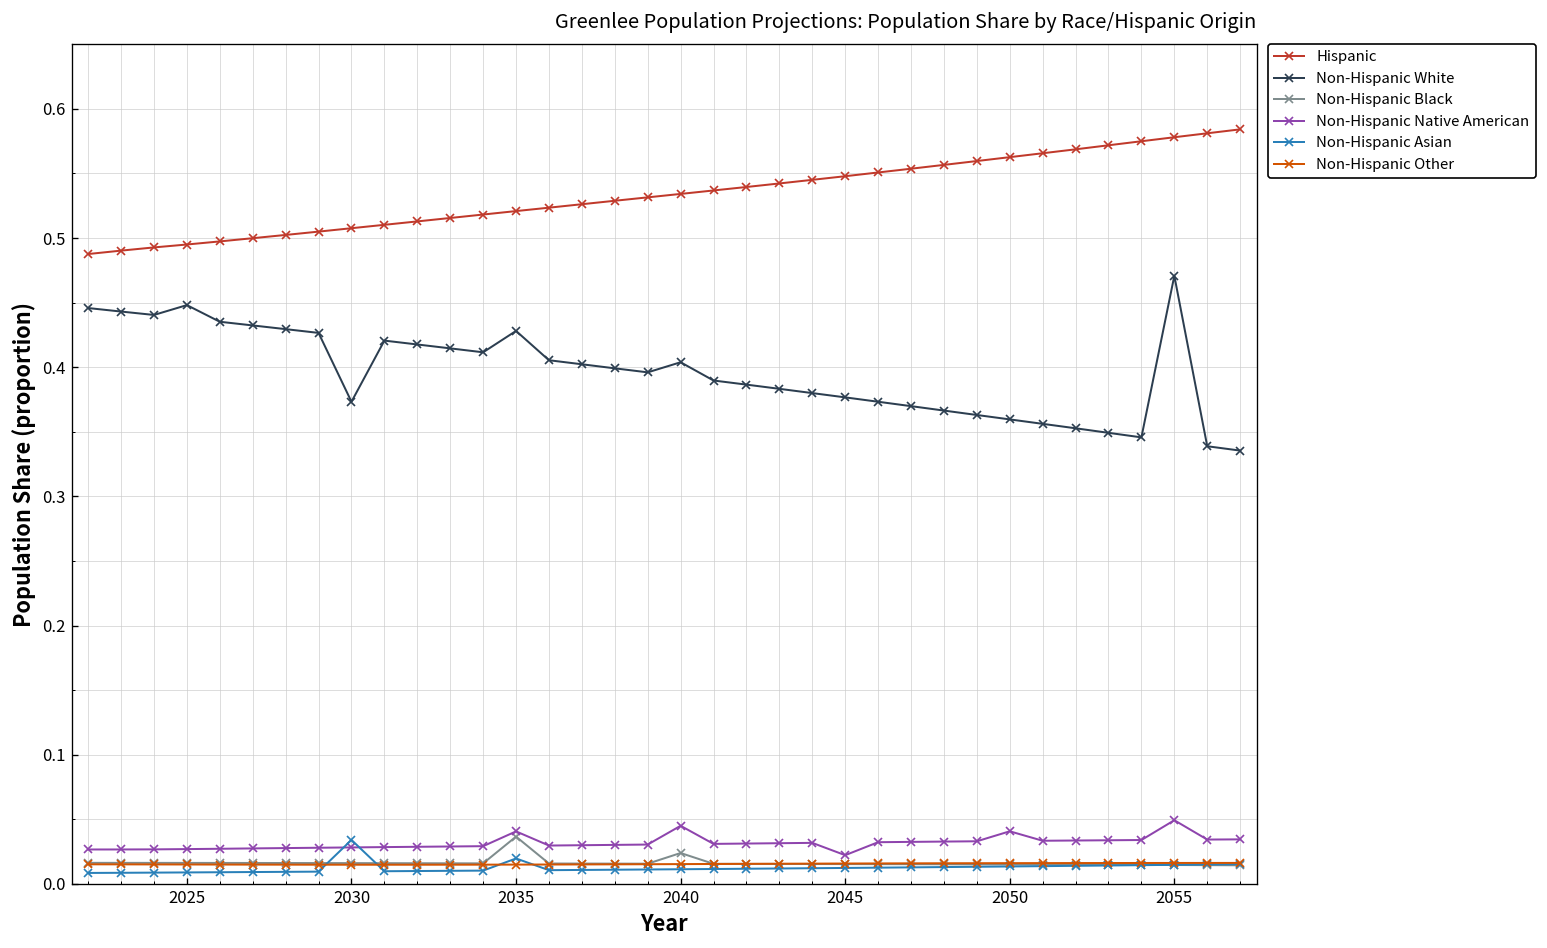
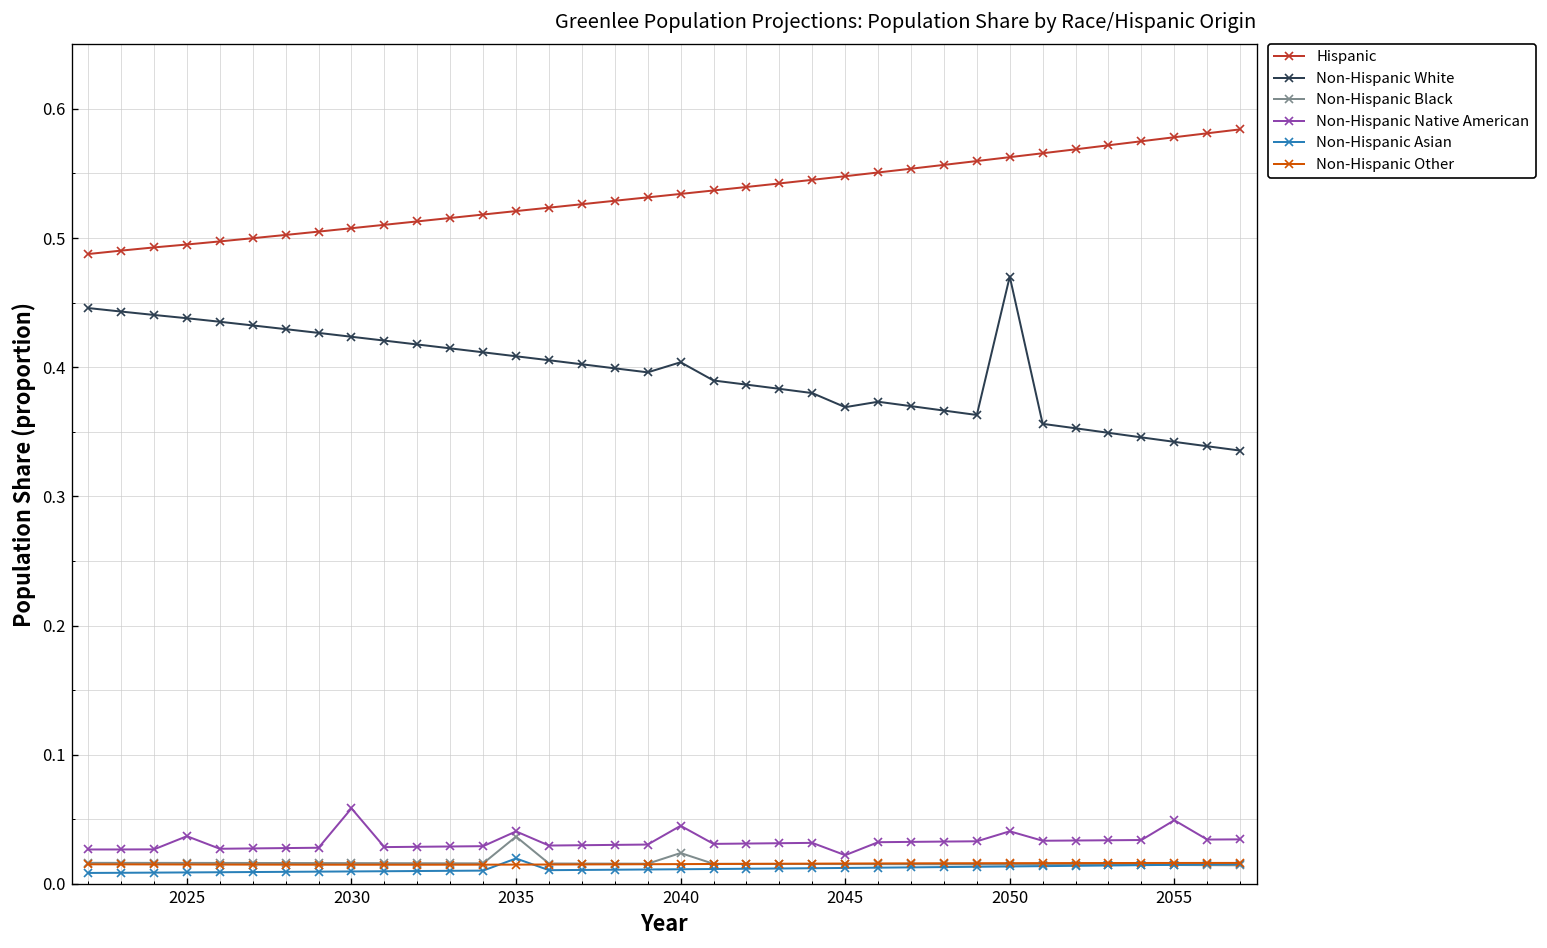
Non-Hispanic White, 2025: 0.448 -> 0.438
Non-Hispanic Native American, 2025: 0.027 -> 0.037
Non-Hispanic White, 2030: 0.373 -> 0.424
Non-Hispanic Native American, 2030: 0.028 -> 0.058
Non-Hispanic Asian, 2030: 0.034 -> 0.010
Non-Hispanic White, 2035: 0.428 -> 0.408
Non-Hispanic White, 2045: 0.377 -> 0.369
Non-Hispanic White, 2050: 0.360 -> 0.470
Non-Hispanic White, 2055: 0.471 -> 0.342
